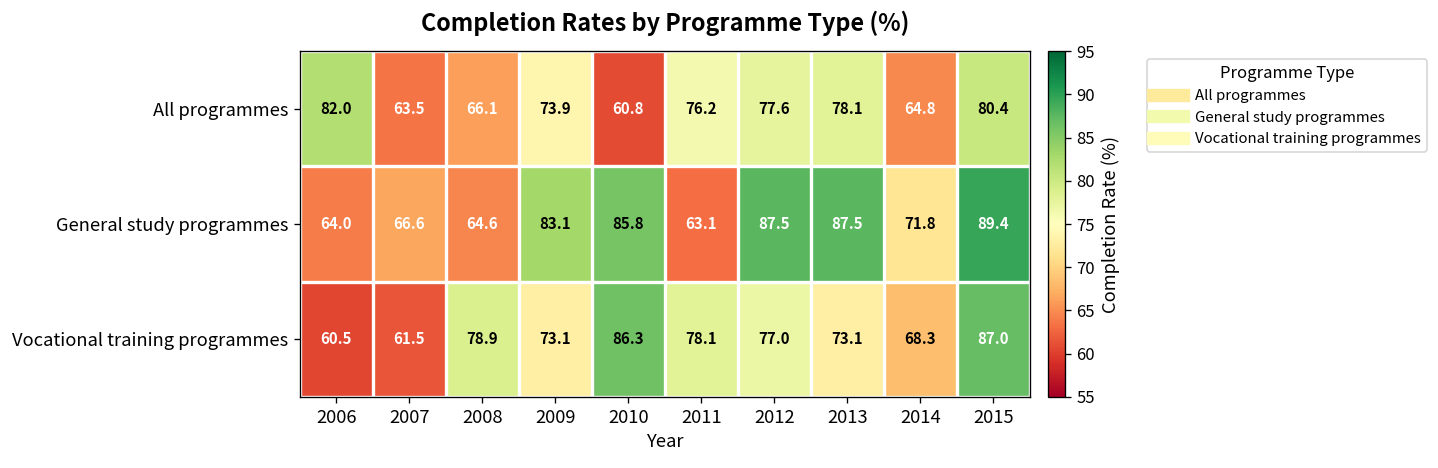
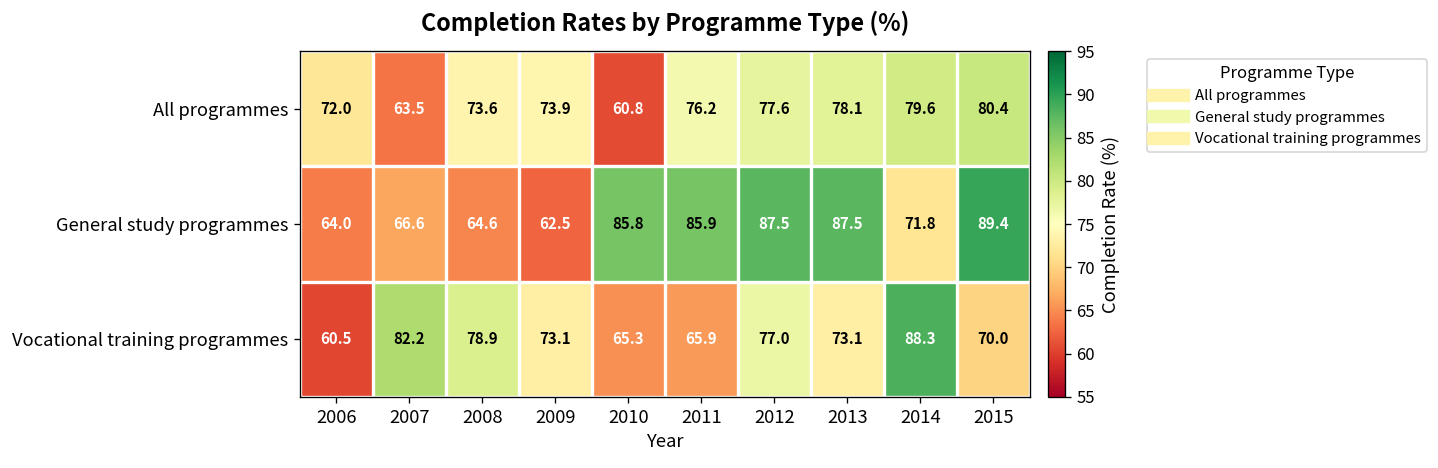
All programmes, 2006: 82.0 -> 72.0
All programmes, 2008: 66.1 -> 73.6
All programmes, 2014: 64.8 -> 79.6
General study programmes, 2009: 83.1 -> 62.5
General study programmes, 2011: 63.1 -> 85.9
Vocational training programmes, 2007: 61.5 -> 82.2
Vocational training programmes, 2010: 86.3 -> 65.3
Vocational training programmes, 2011: 78.1 -> 65.9
Vocational training programmes, 2014: 68.3 -> 88.3
Vocational training programmes, 2015: 87.0 -> 70.0
